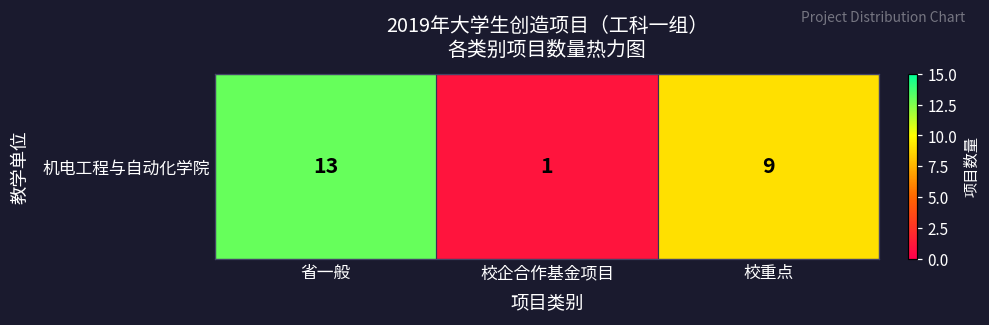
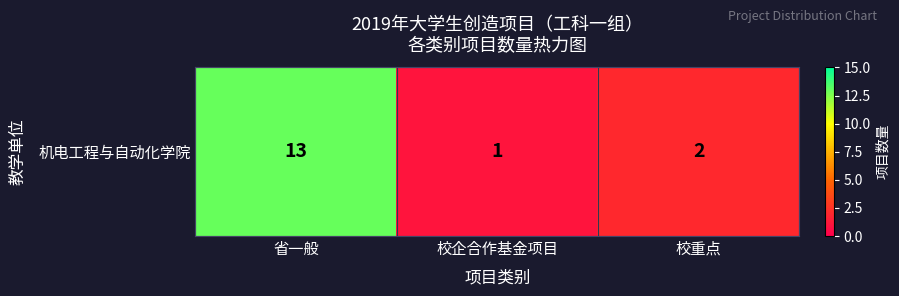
机电工程与自动化学院, 校重点: 9 -> 2
